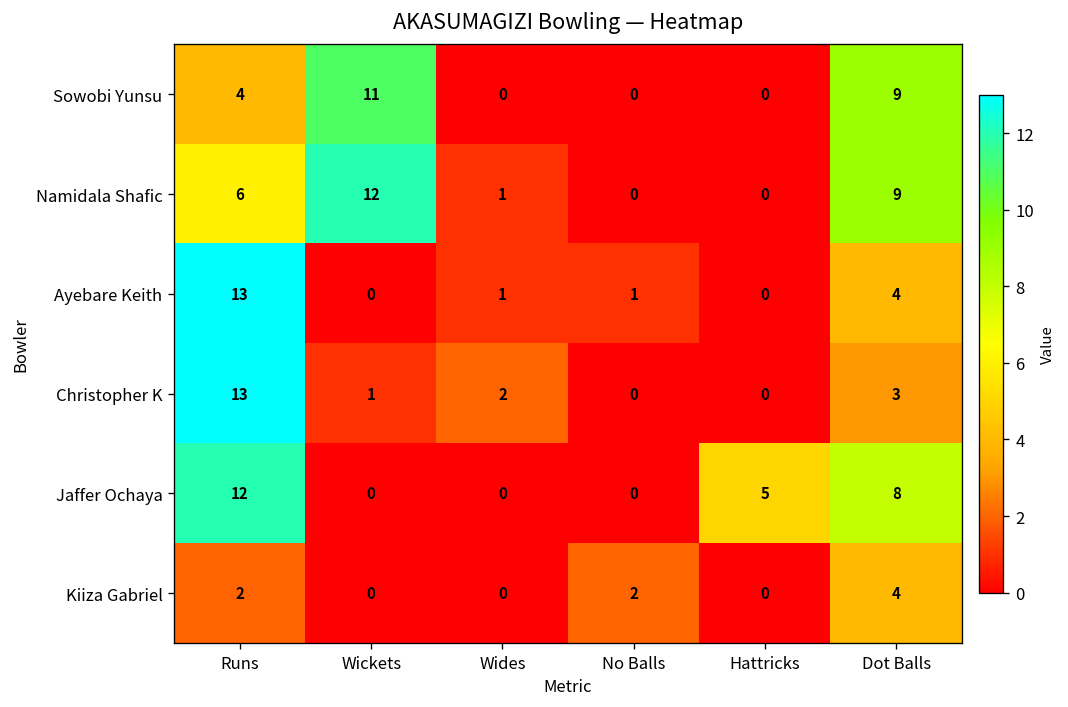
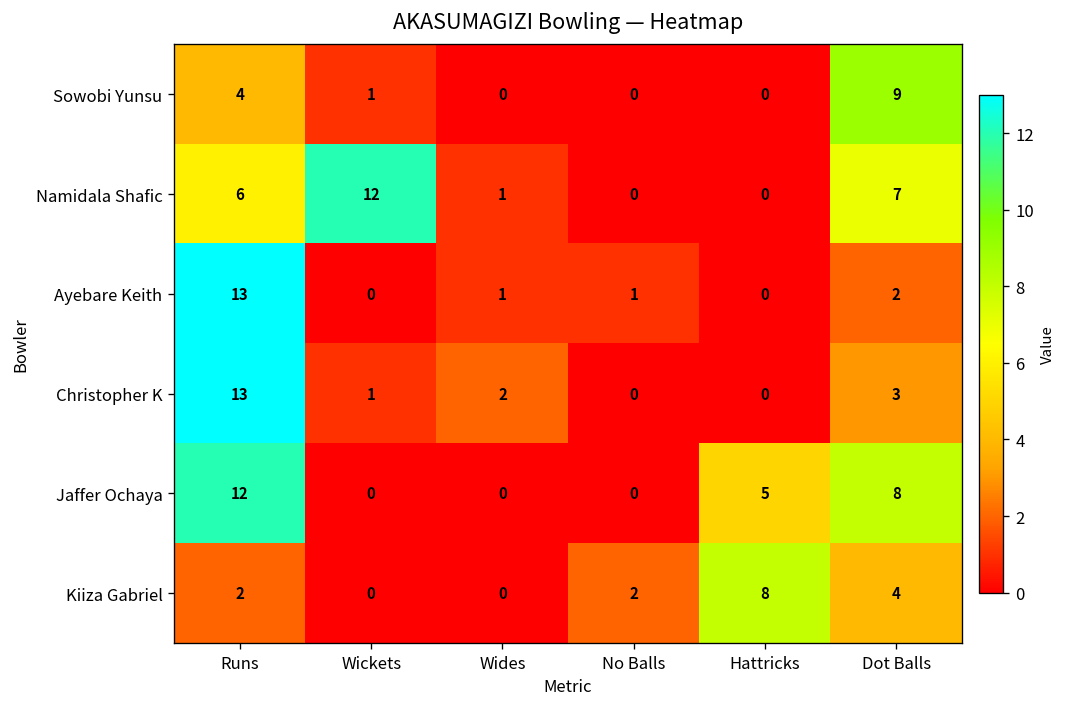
Sowobi Yunsu, Wickets: 11 -> 1
Namidala Shafic, Dot Balls: 9 -> 7
Ayebare Keith, Dot Balls: 4 -> 2
Kiiza Gabriel, Hattricks: 0 -> 8
